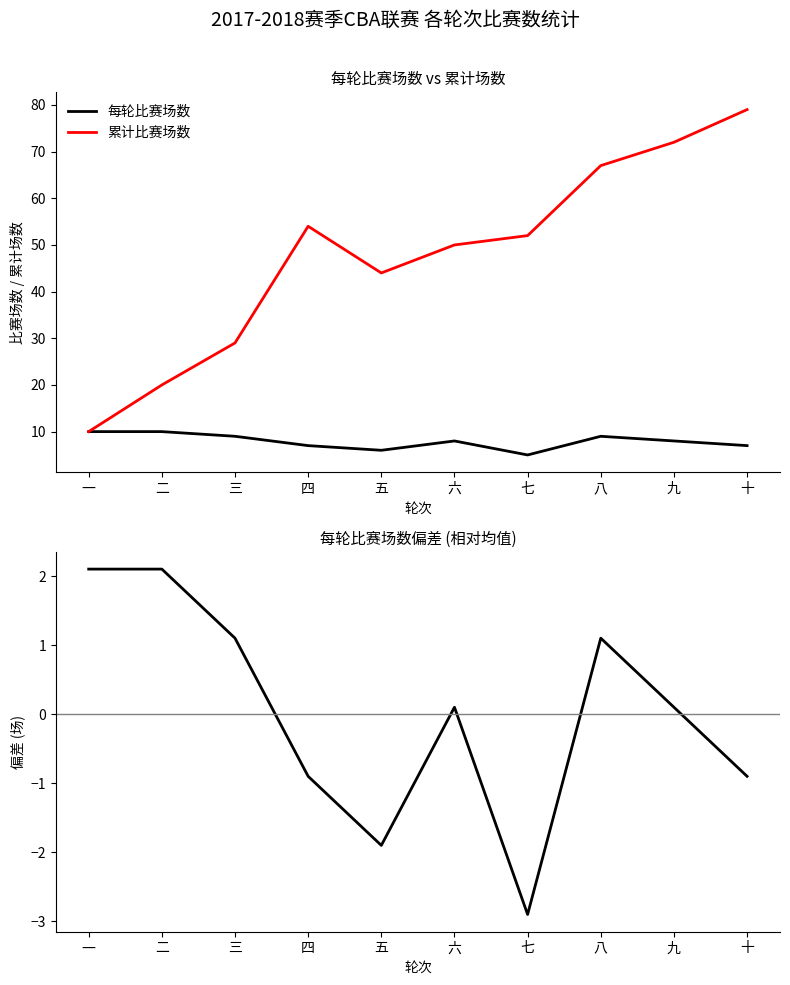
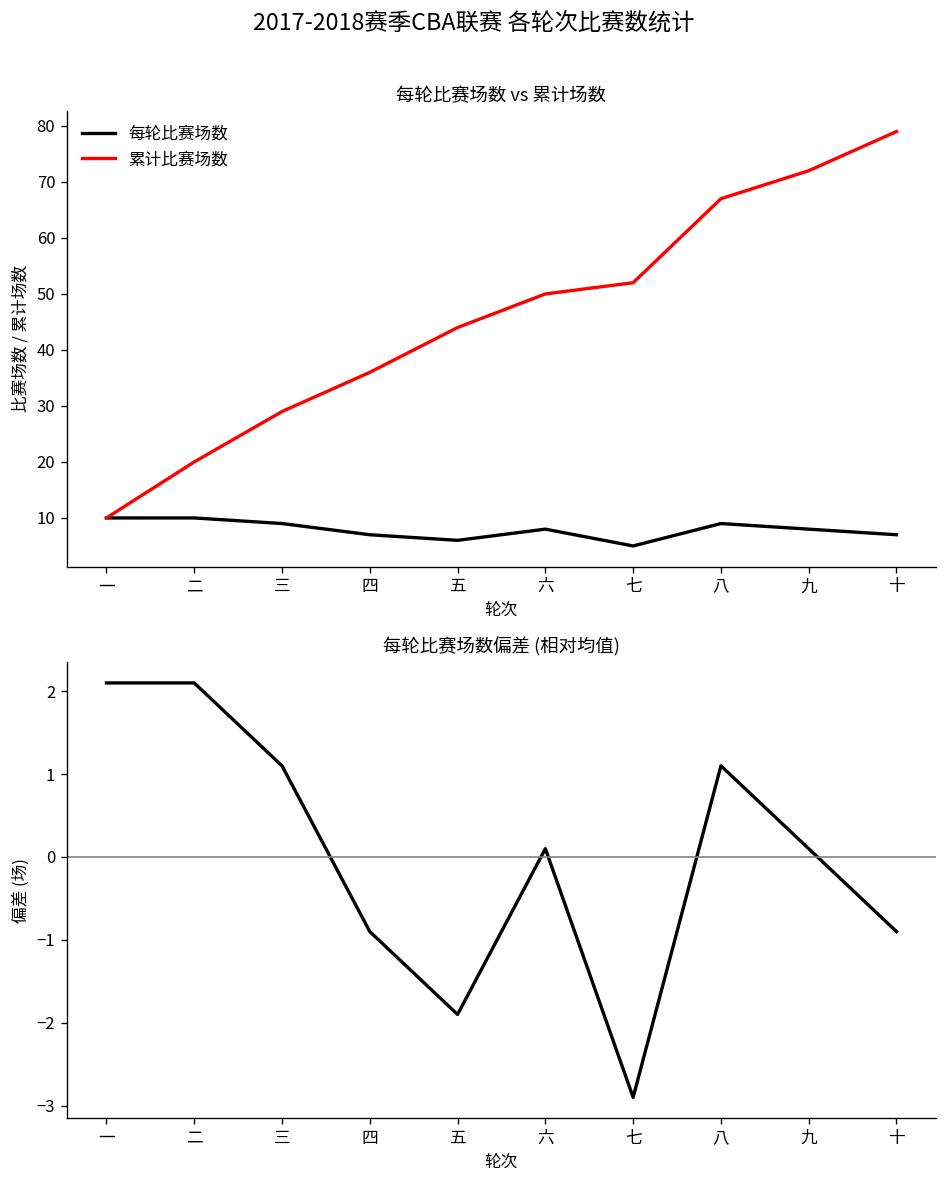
每轮比赛场数 vs 累计场数, 累计比赛场数, 四: 54 -> 36
